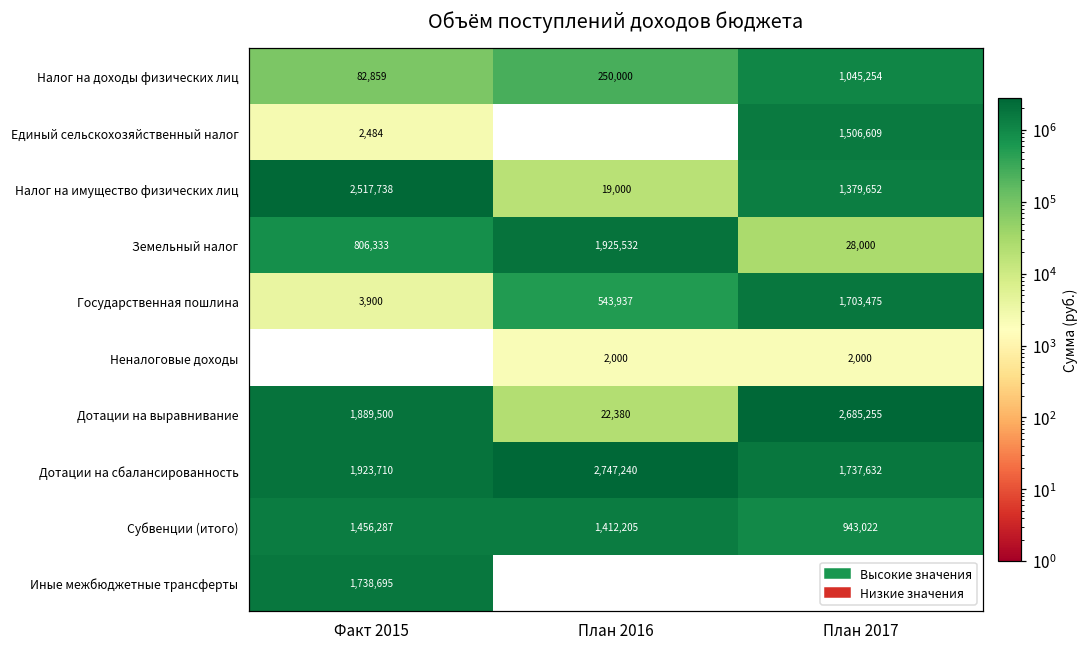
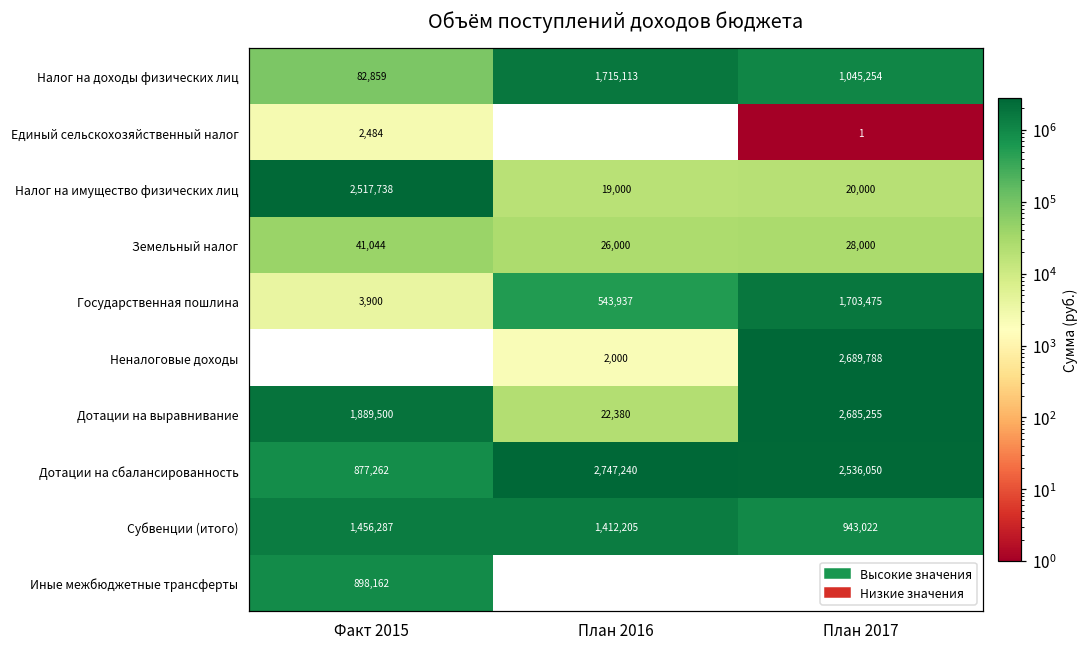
Налог на доходы физических лиц, План 2016: 250,000 -> 1,715,113
Единый сельскохозяйственный налог, План 2017: 1,506,609 -> 1
Налог на имущество физических лиц, План 2017: 1,379,652 -> 20,000
Земельный налог, Факт 2015: 806,333 -> 41,044
Земельный налог, План 2016: 1,925,532 -> 26,000
Неналоговые доходы, План 2017: 2,000 -> 2,689,788
Дотации на сбалансированность, Факт 2015: 1,923,710 -> 877,262
Дотации на сбалансированность, План 2017: 1,737,632 -> 2,536,050
Иные межбюджетные трансферты, Факт 2015: 1,738,695 -> 898,162
